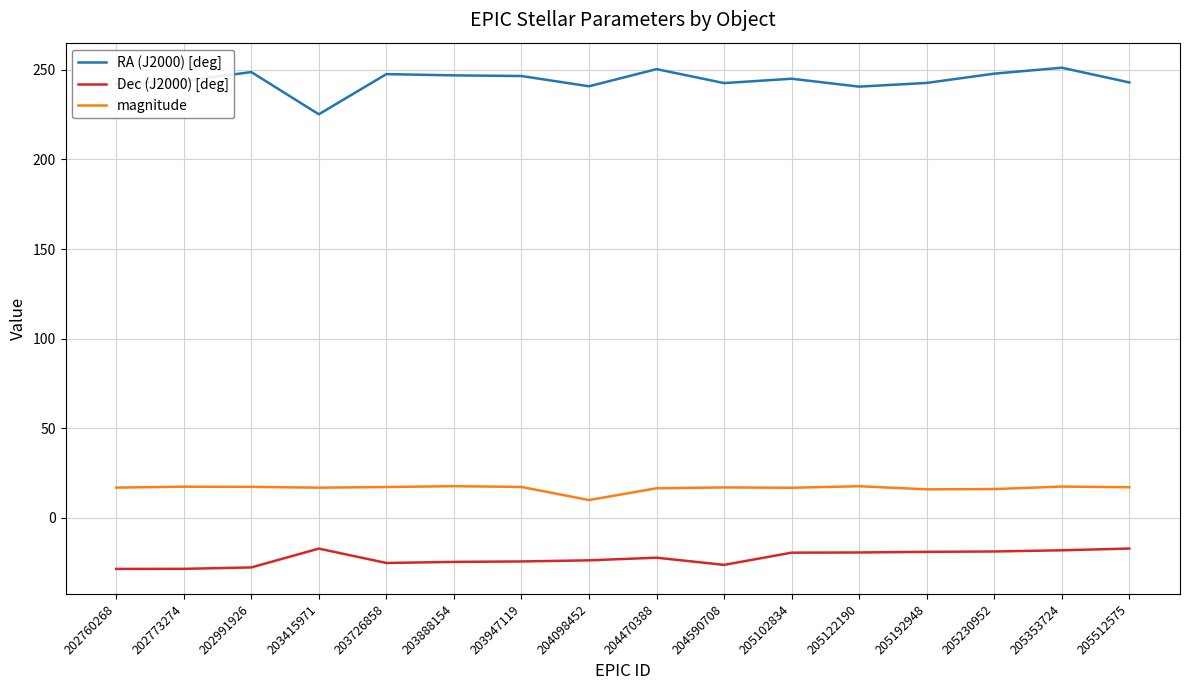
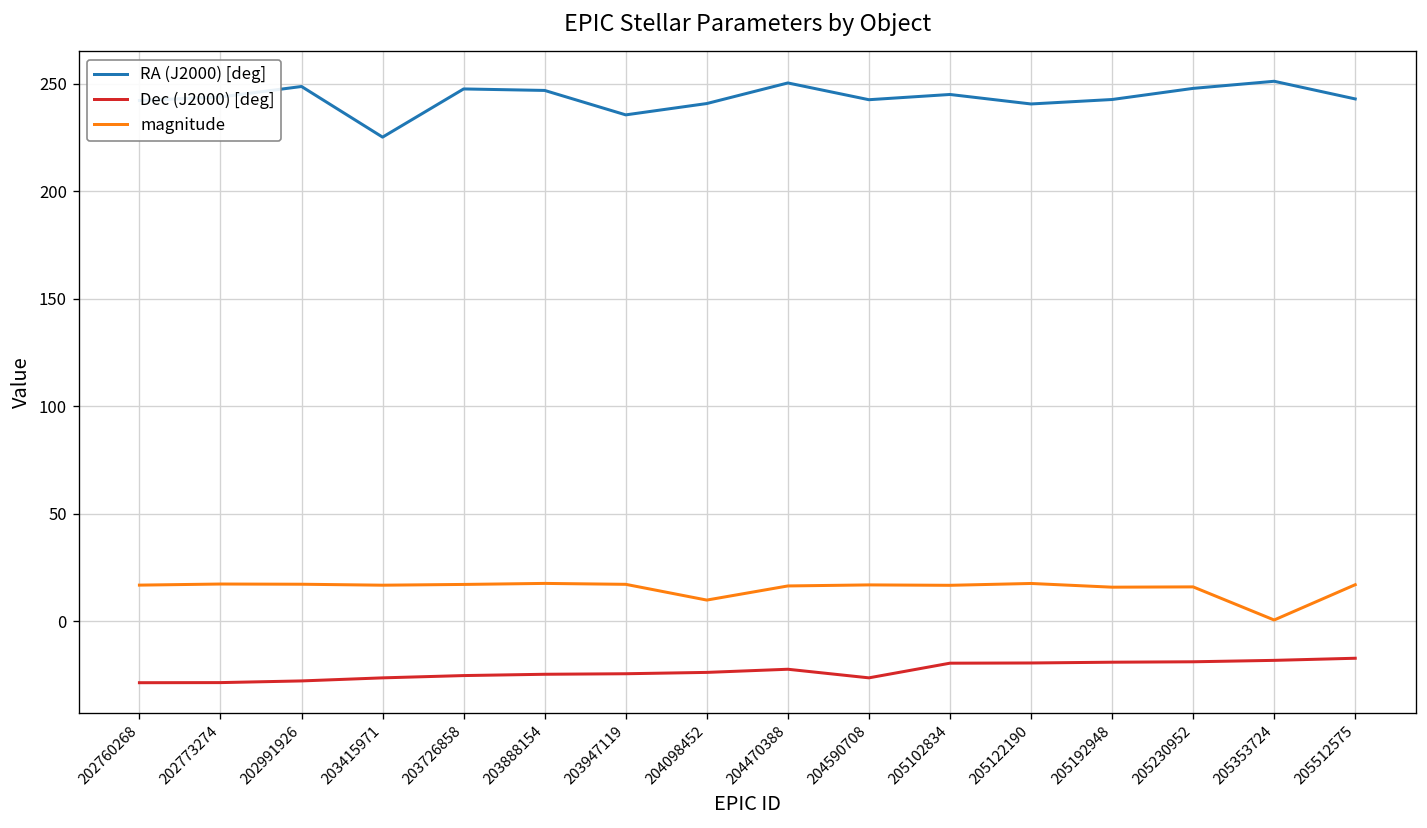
Dec (J2000) [deg], 203415971: -17 -> -26
RA (J2000) [deg], 203947119: 247 -> 236
magnitude, 205353724: 17 -> 1
